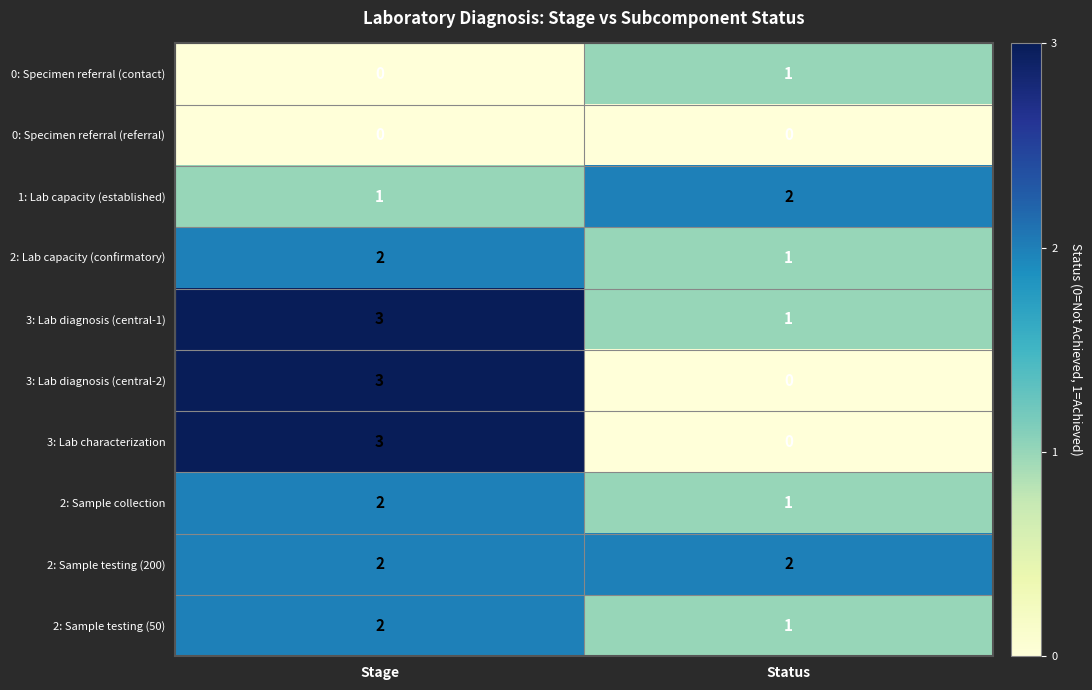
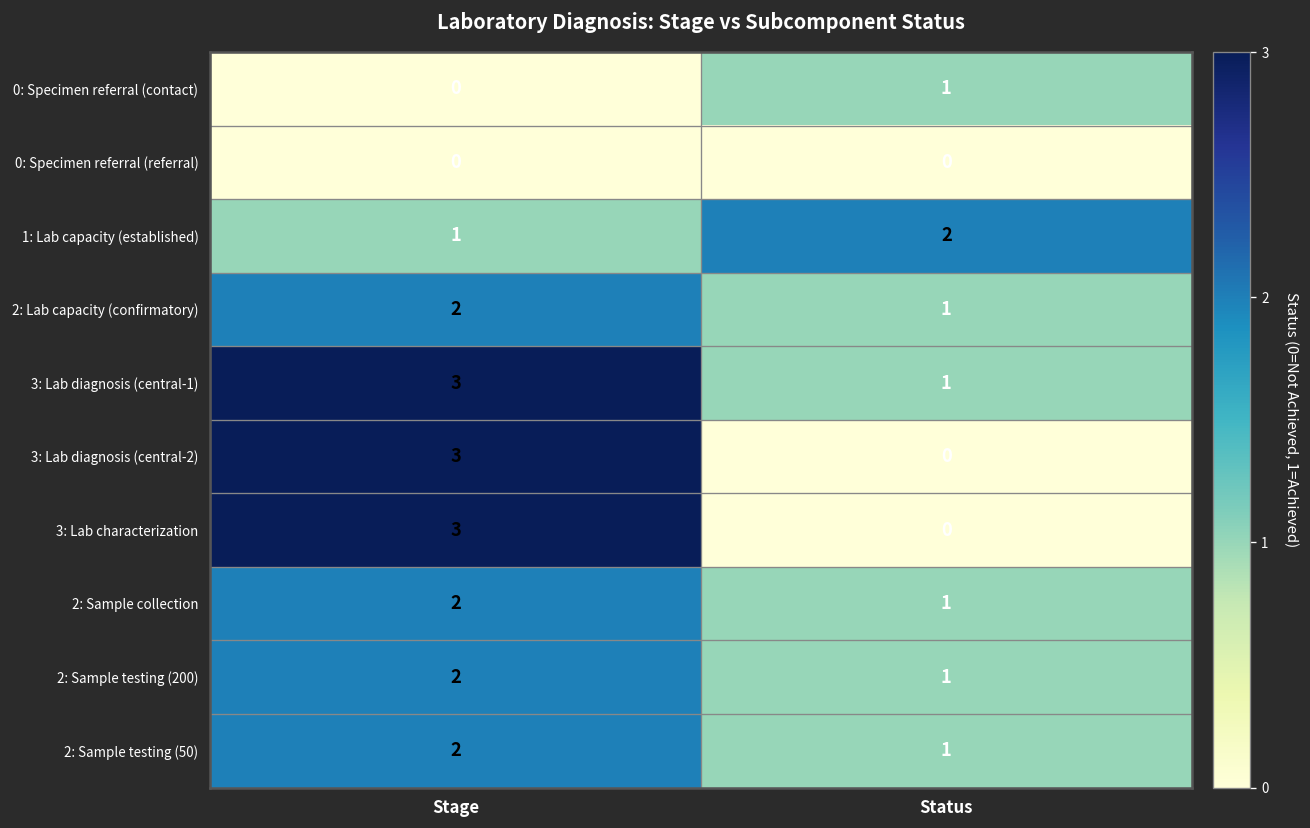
2: Sample testing (200), Status: 2 -> 1
